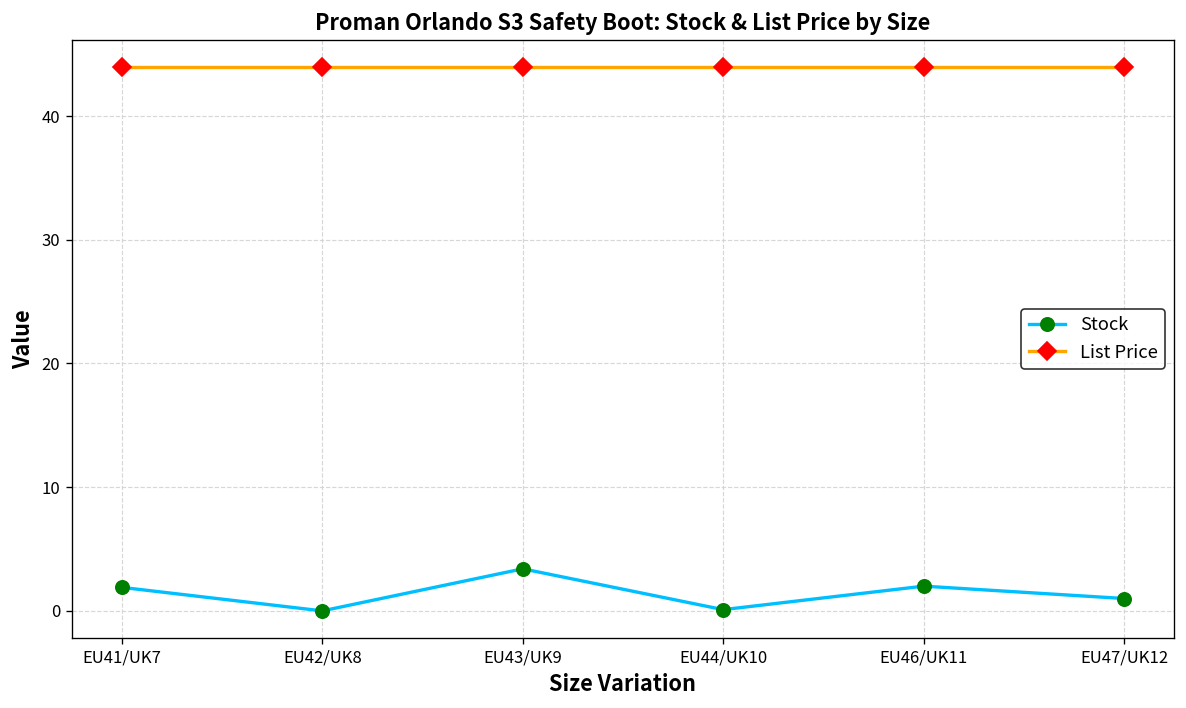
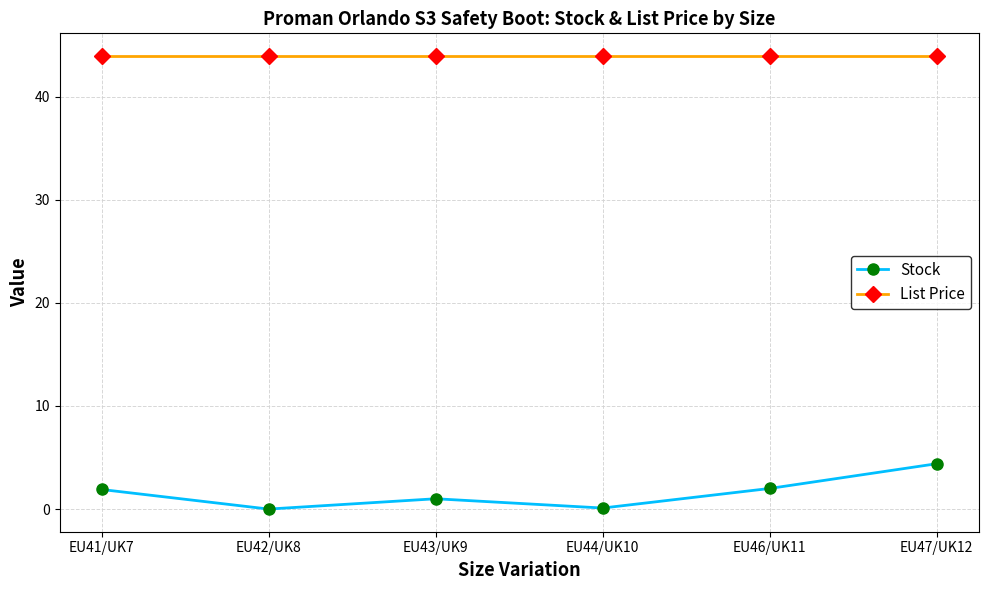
Stock, EU43/UK9: 3.4 -> 1.0
Stock, EU47/UK12: 1.0 -> 4.4
